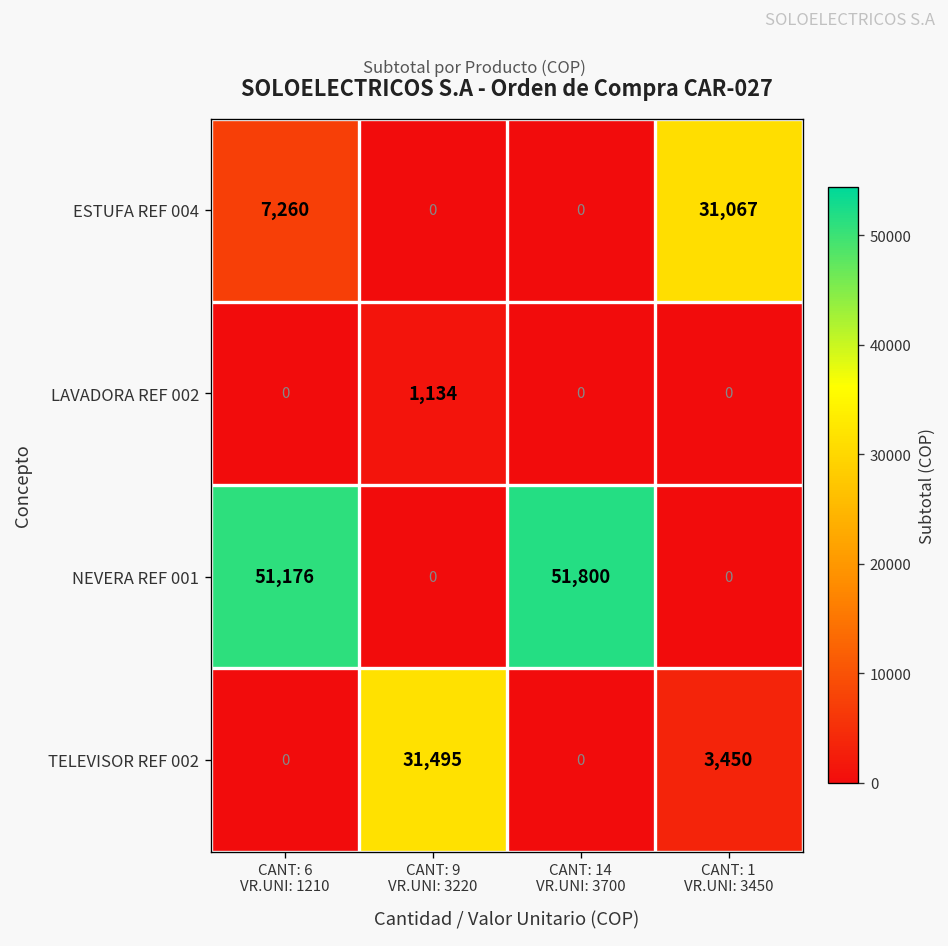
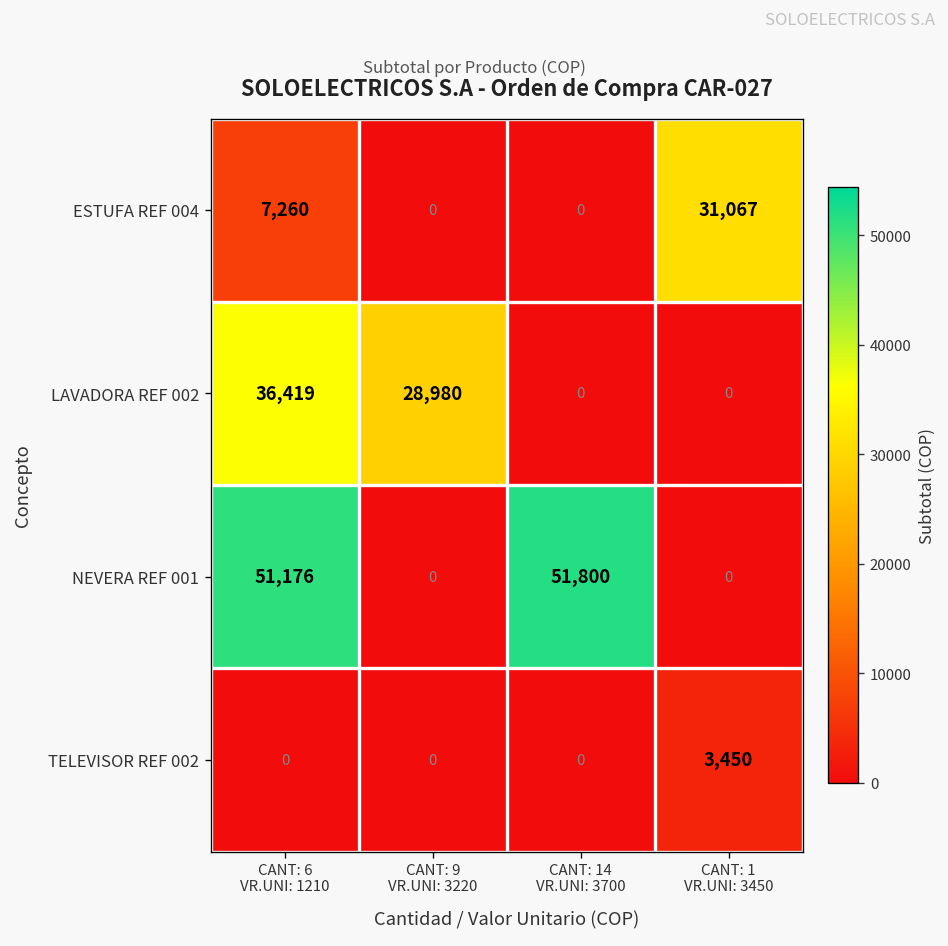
LAVADORA REF 002, CANT: 6 VR.UNI: 1210: 0 -> 36,419
LAVADORA REF 002, CANT: 9 VR.UNI: 3220: 1,134 -> 28,980
TELEVISOR REF 002, CANT: 9 VR.UNI: 3220: 31,495 -> 0
